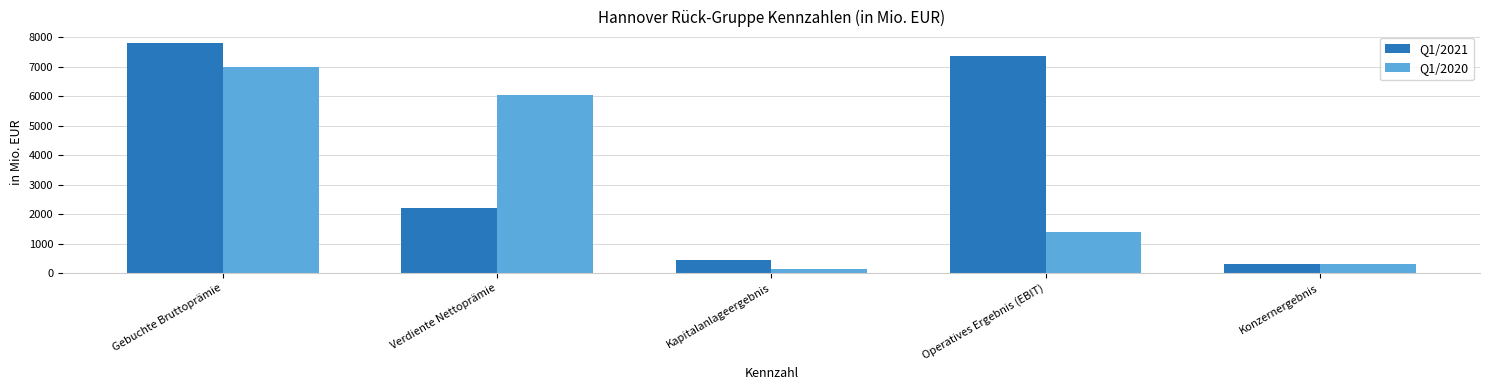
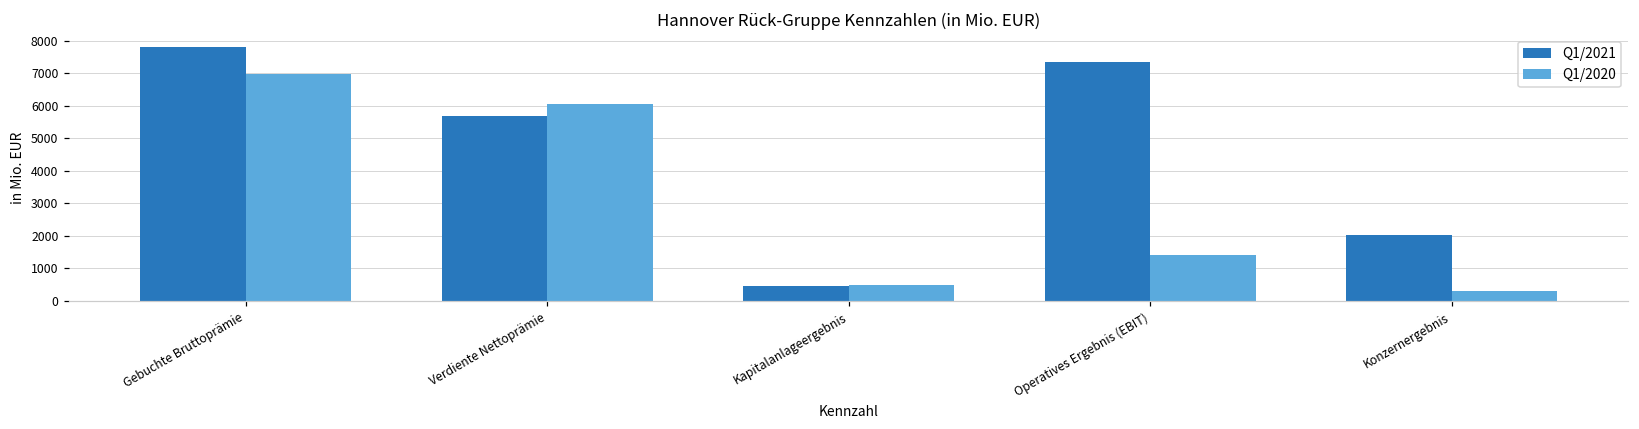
Q1/2021, Verdiente Nettoprämie: 2200 -> 5700
Q1/2020, Kapitalanlageergebnis: 200 -> 500
Q1/2021, Konzernergebnis: 300 -> 2000
